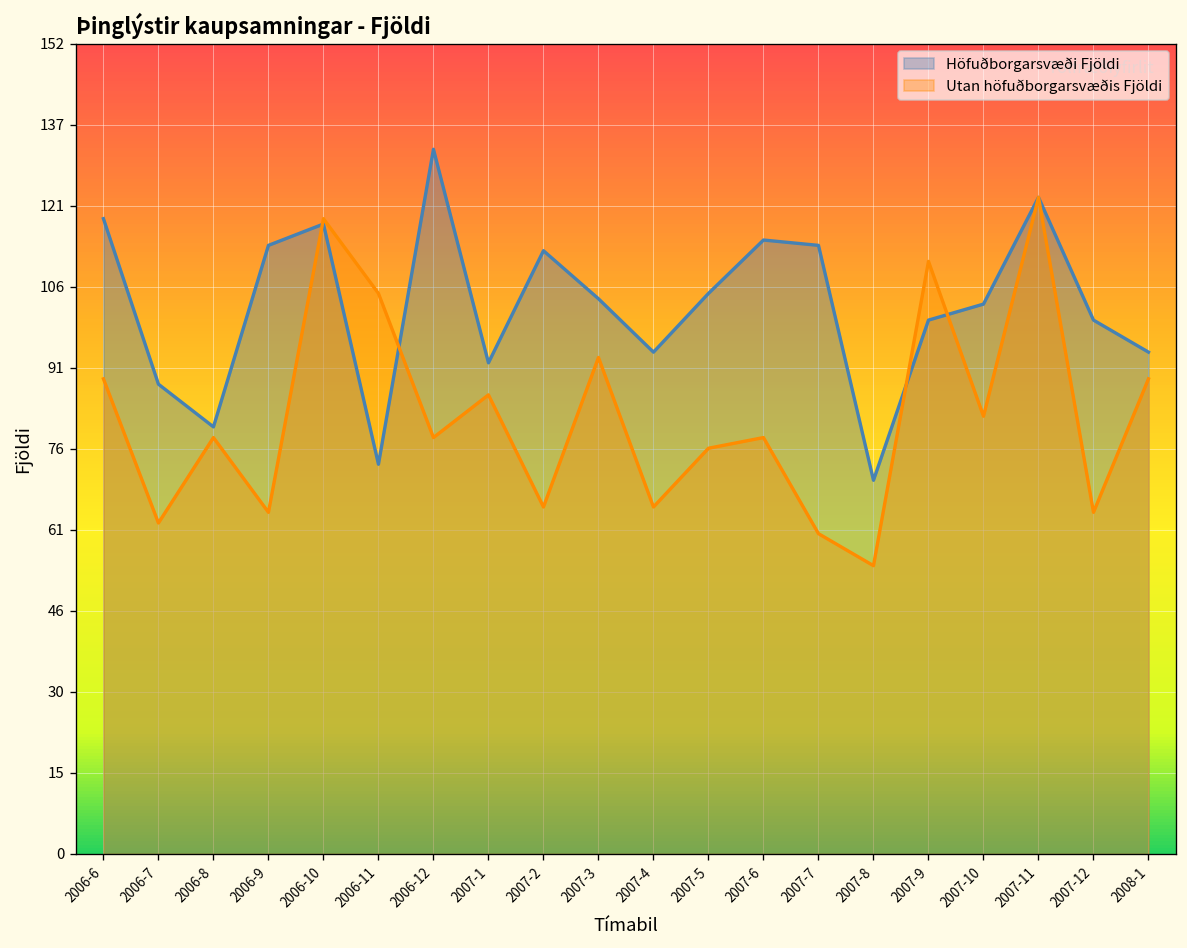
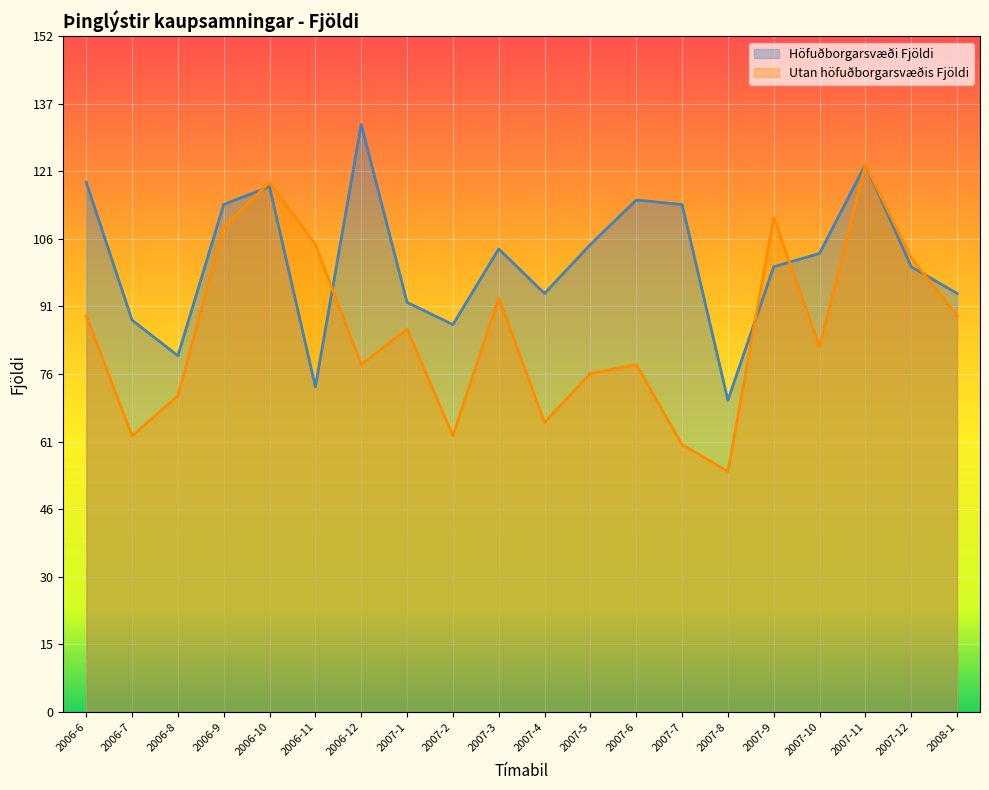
Utan höfuðborgarsvæðis Fjöldi, 2006-8: 78 -> 71
Utan höfuðborgarsvæðis Fjöldi, 2006-9: 64 -> 109
Höfuðborgarsvæði Fjöldi, 2007-2: 113 -> 87
Utan höfuðborgarsvæðis Fjöldi, 2007-2: 65 -> 62
Utan höfuðborgarsvæðis Fjöldi, 2007-12: 64 -> 102
